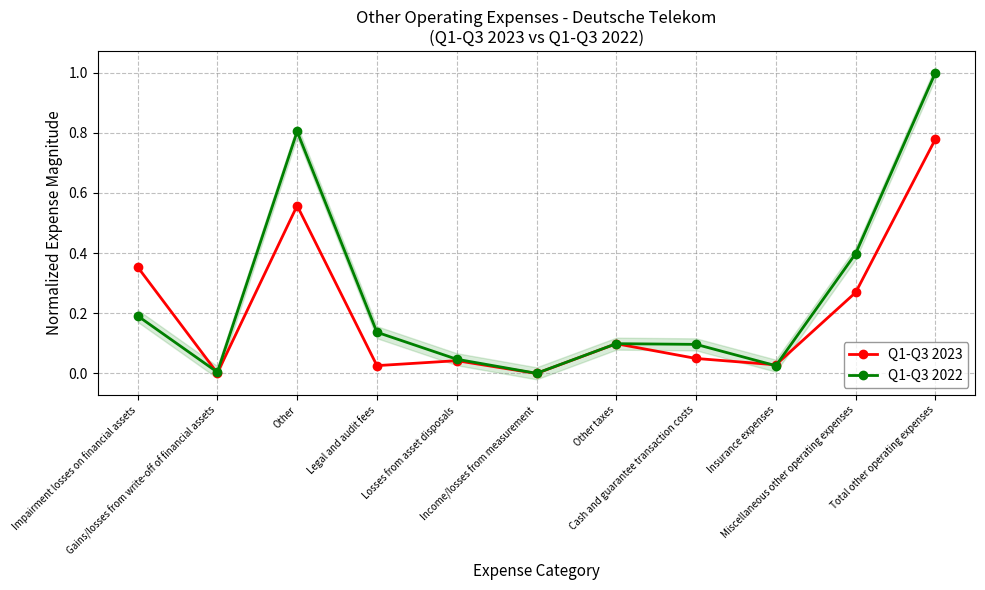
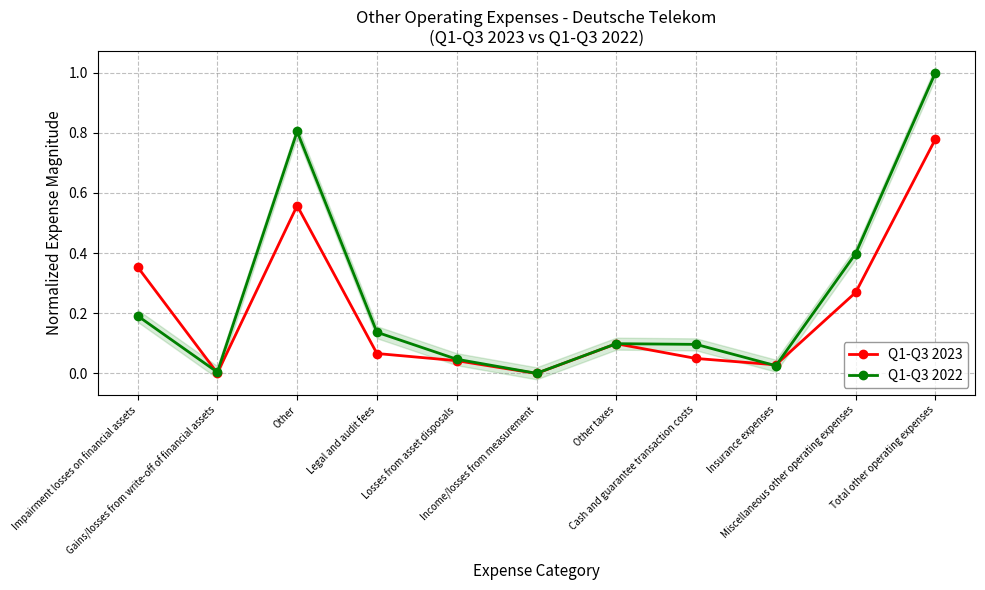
Q1-Q3 2023, Legal and audit fees: 0.03 -> 0.07
